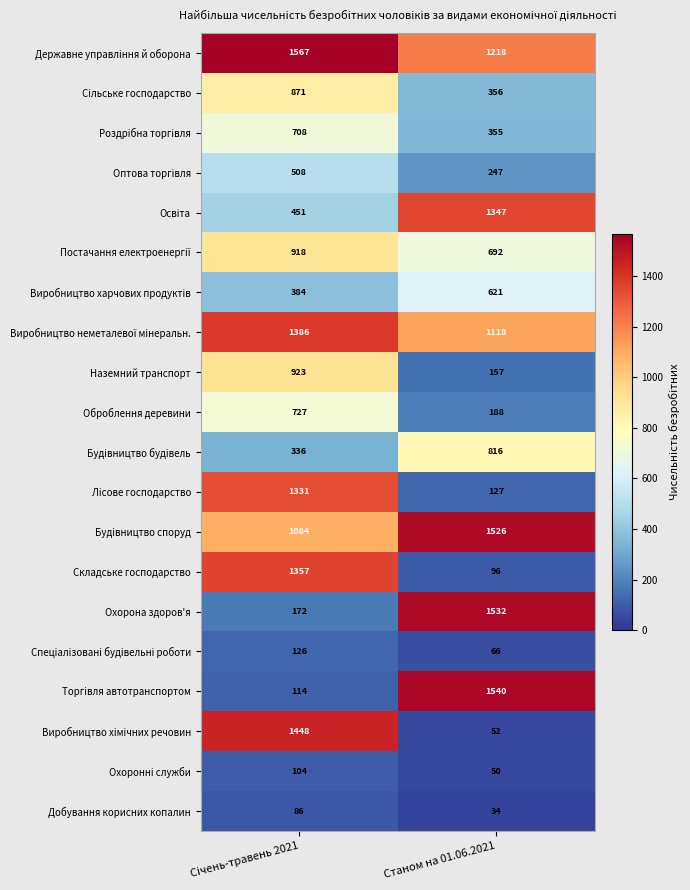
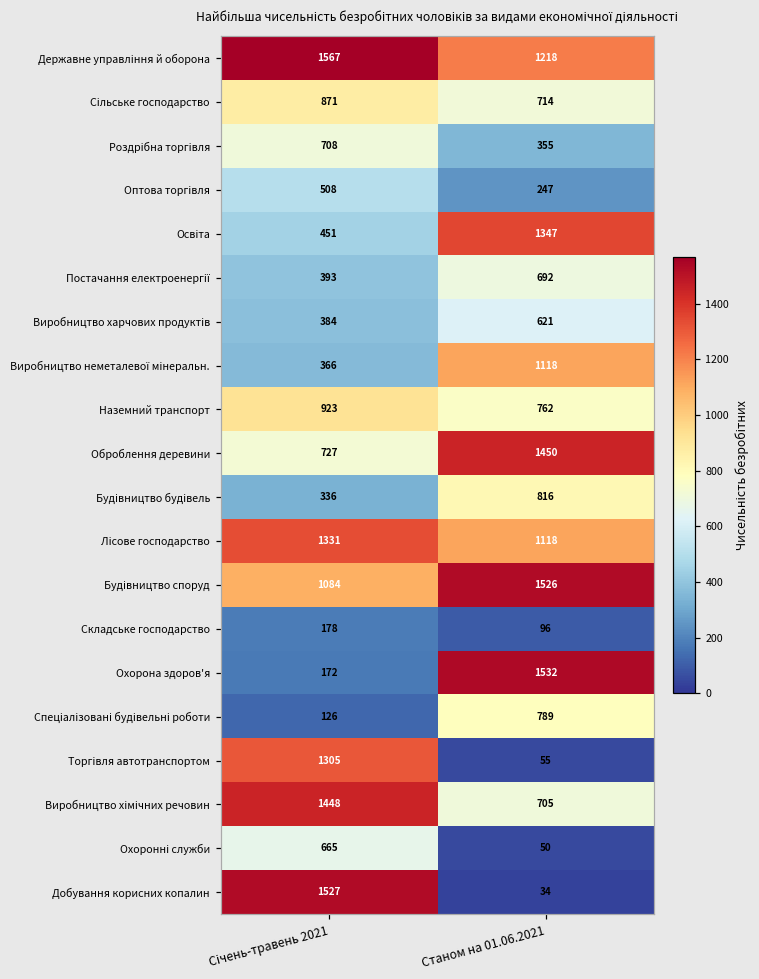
Сільське господарство, Станом на 01.06.2021: 356 -> 714
Постачання електроенергії, Січень-травень 2021: 918 -> 393
Виробництво неметалевої мінеральн., Січень-травень 2021: 1386 -> 366
Наземний транспорт, Станом на 01.06.2021: 157 -> 762
Оброблення деревини, Станом на 01.06.2021: 188 -> 1450
Лісове господарство, Станом на 01.06.2021: 127 -> 1118
Складське господарство, Січень-травень 2021: 1357 -> 178
Спеціалізовані будівельні роботи, Станом на 01.06.2021: 66 -> 789
Торгівля автотранспортом, Січень-травень 2021: 114 -> 1305
Торгівля автотранспортом, Станом на 01.06.2021: 1540 -> 55
Виробництво хімічних речовин, Станом на 01.06.2021: 52 -> 705
Охоронні служби, Січень-травень 2021: 104 -> 665
Добування корисних копалин, Січень-травень 2021: 86 -> 1527
